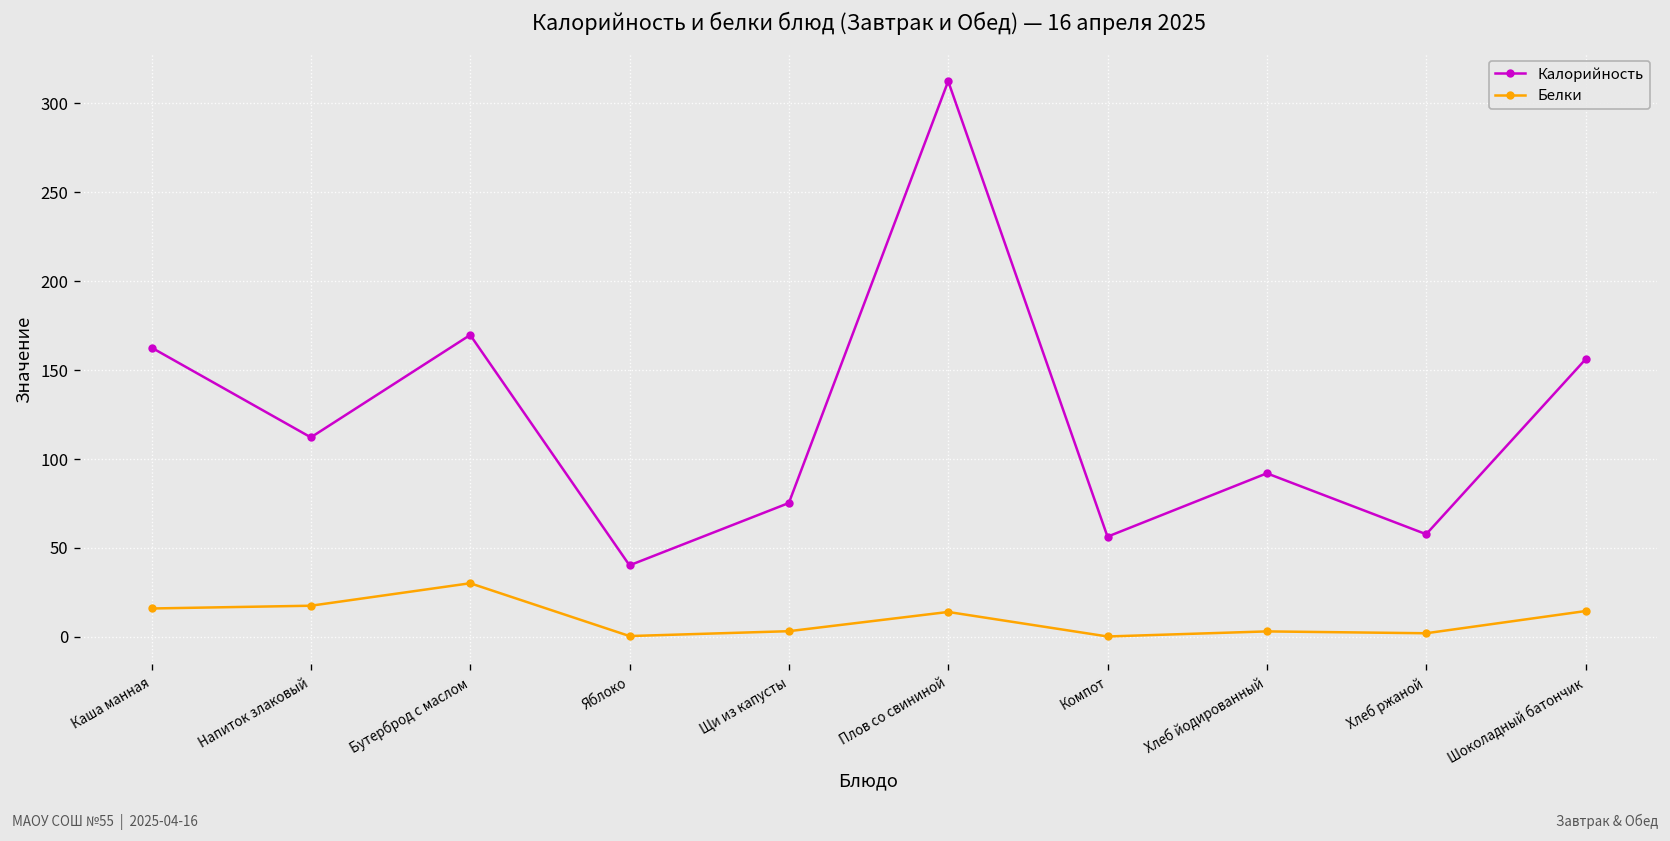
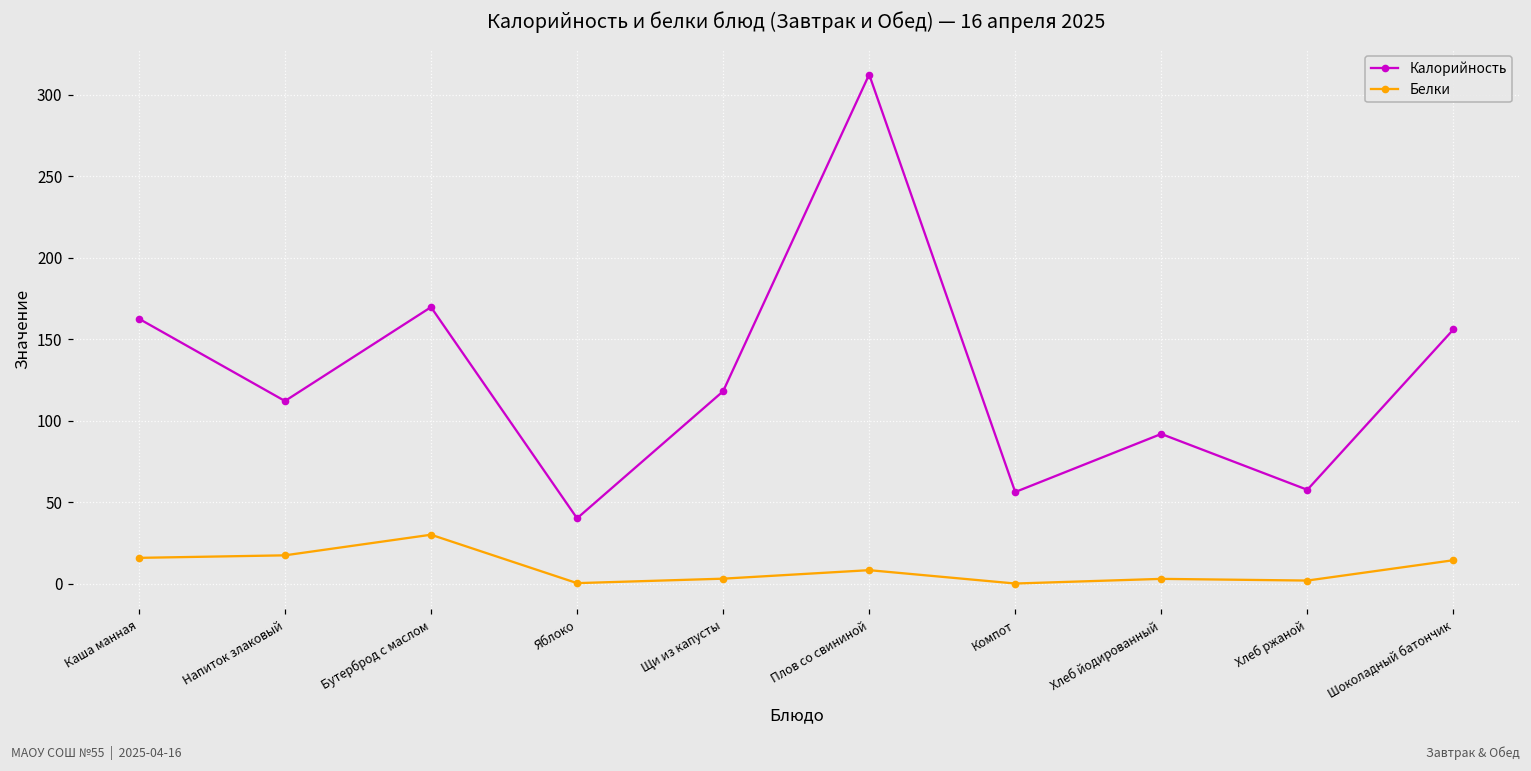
Калорийность, Щи из капусты: 75 -> 118
Белки, Плов со свининой: 14 -> 8
